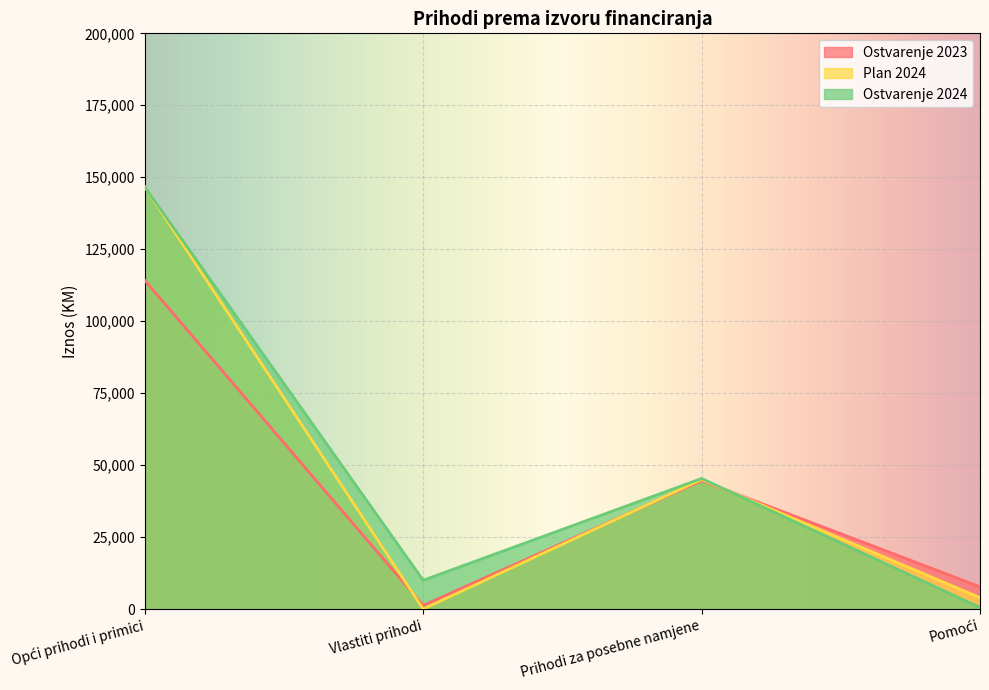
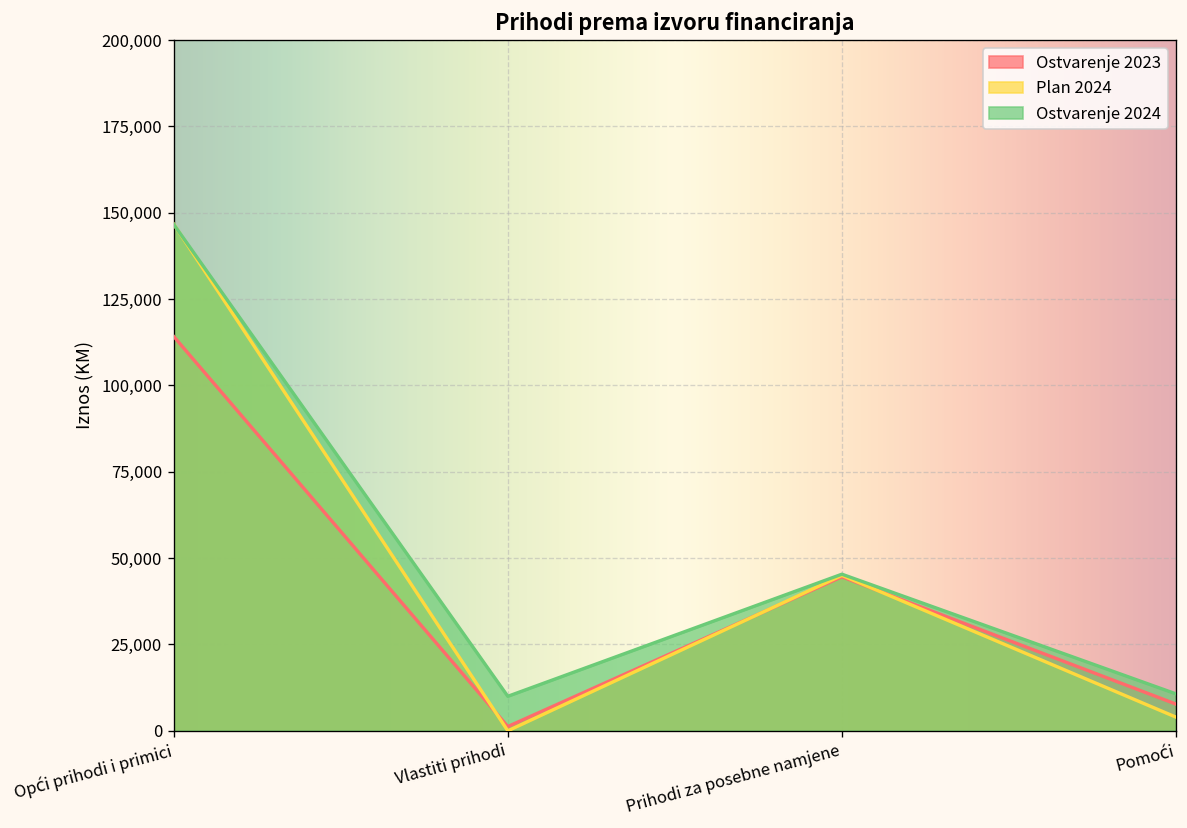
Ostvarenje 2024, Pomoći: 1,000 -> 11,000
